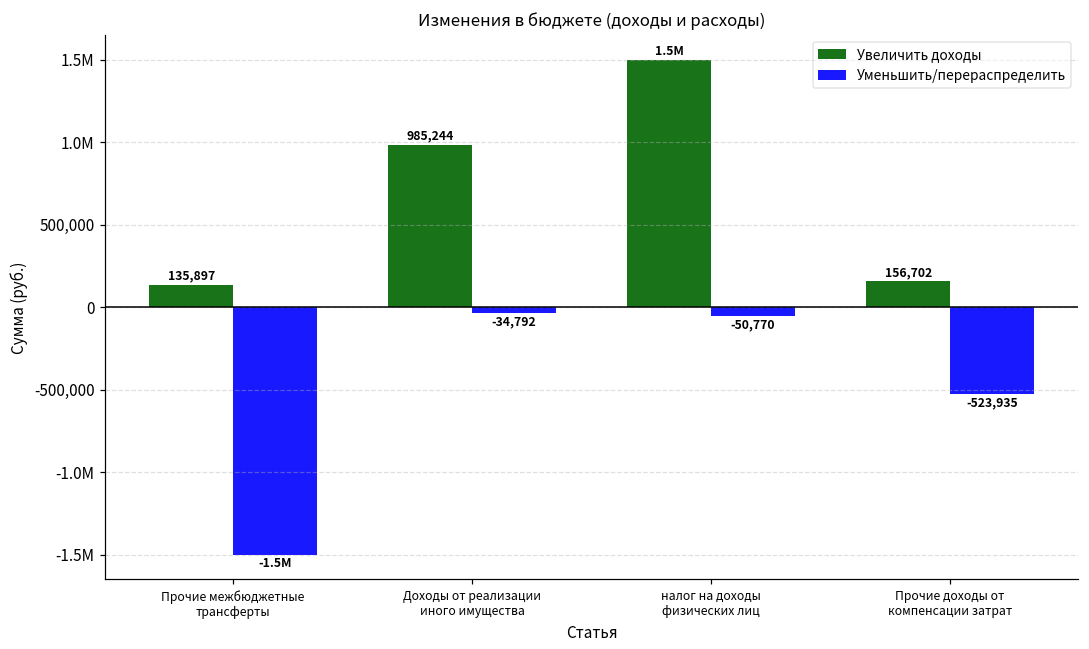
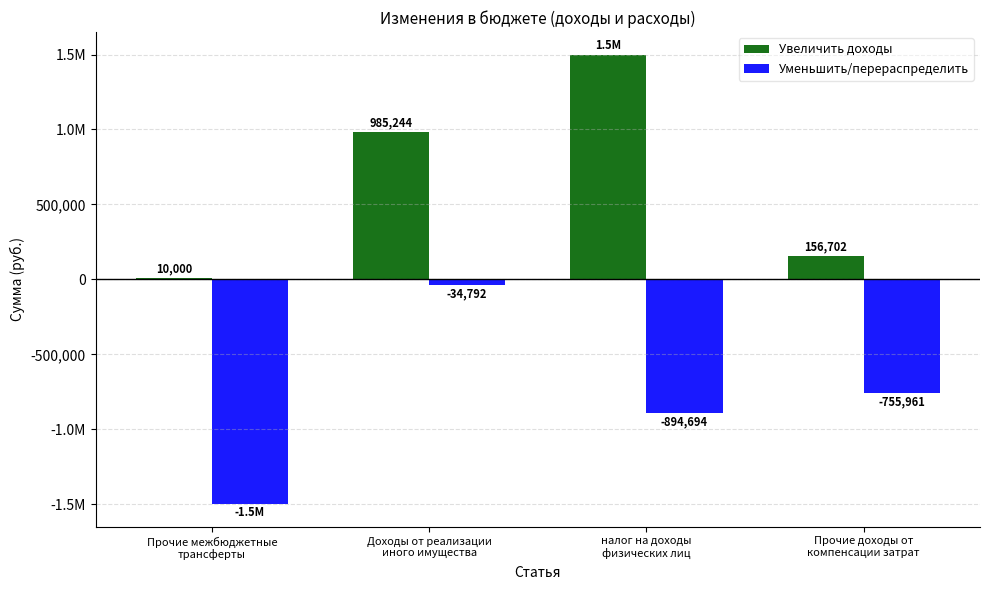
Увеличить доходы, Прочие межбюджетные трансферты: 135,897 -> 10,000
Уменьшить/перераспределить, налог на доходы физических лиц: -50,770 -> -894,694
Уменьшить/перераспределить, Прочие доходы от компенсации затрат: -523,935 -> -755,961
